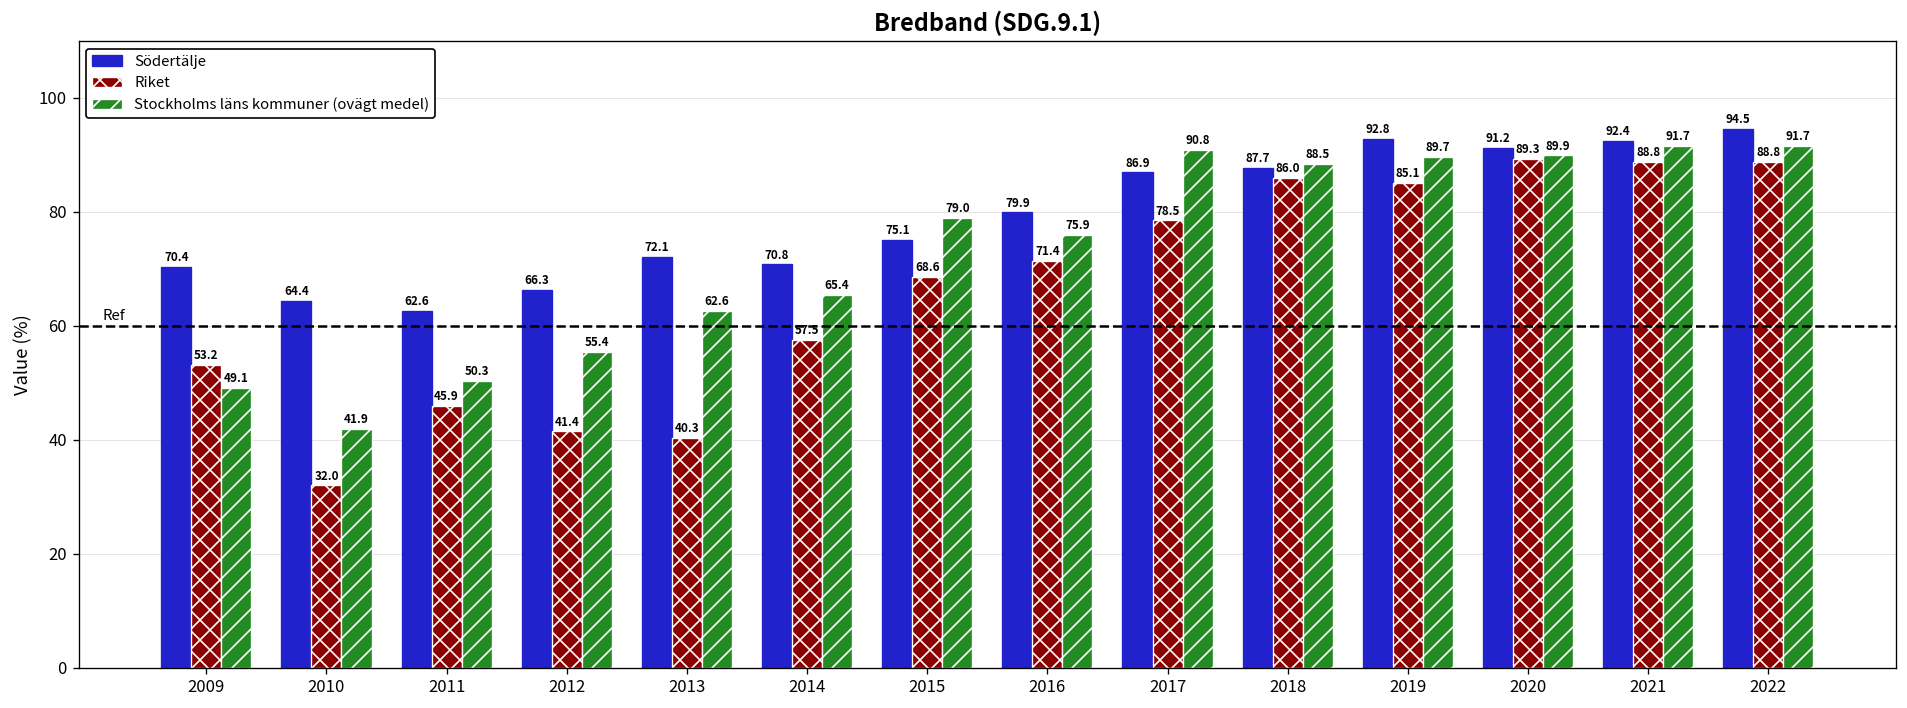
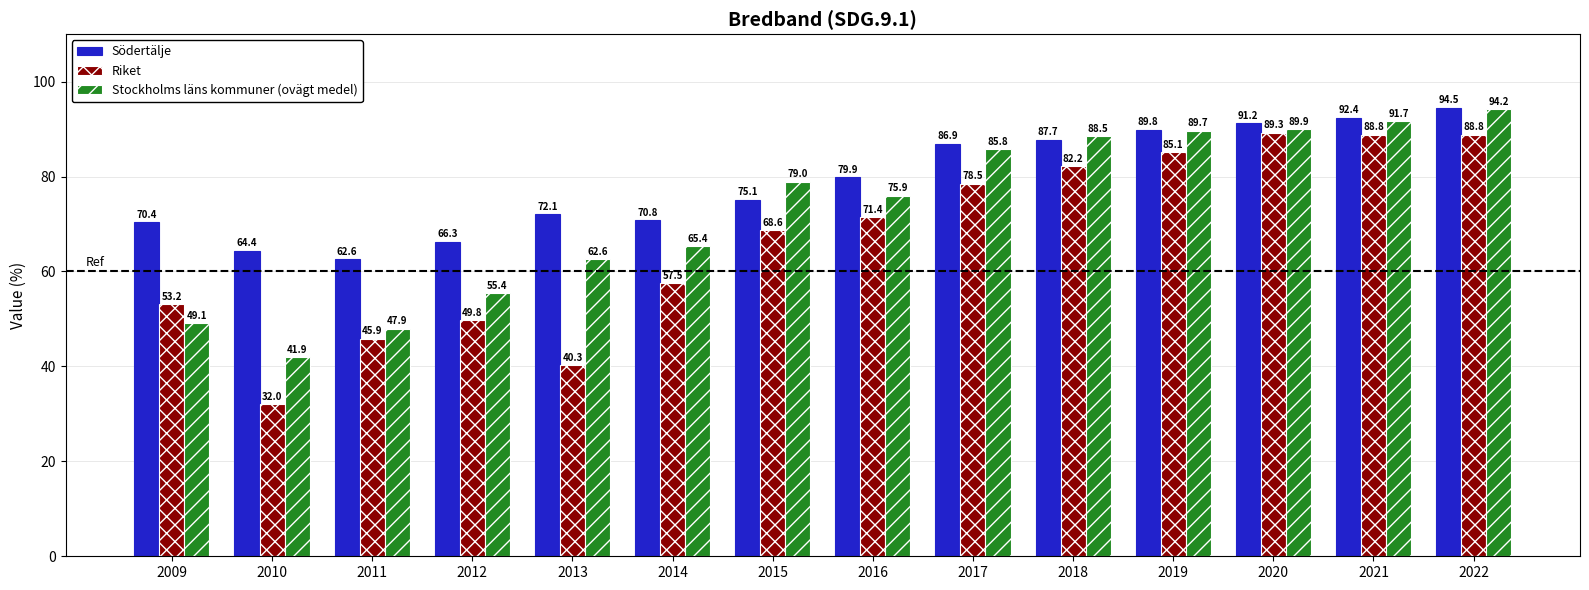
Stockholms läns kommuner (ovägt medel), 2011: 50.3 -> 47.9
Riket, 2012: 41.4 -> 49.8
Stockholms läns kommuner (ovägt medel), 2017: 90.8 -> 85.8
Riket, 2018: 86.0 -> 82.2
Södertälje, 2019: 92.8 -> 89.8
Stockholms läns kommuner (ovägt medel), 2022: 91.7 -> 94.2
